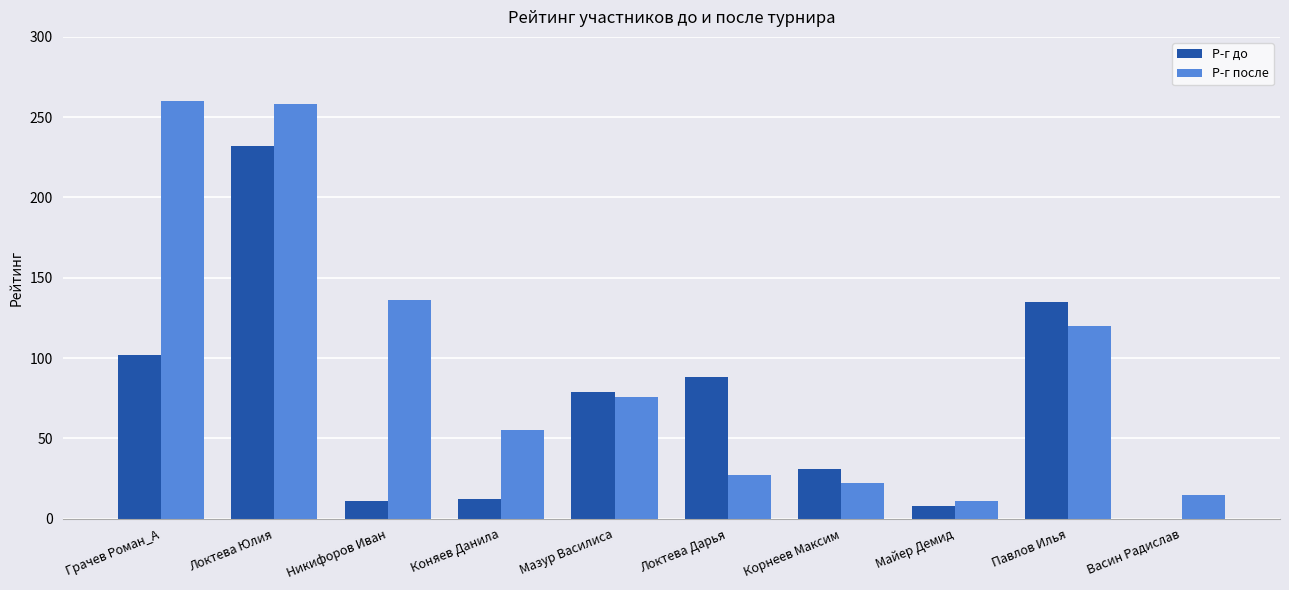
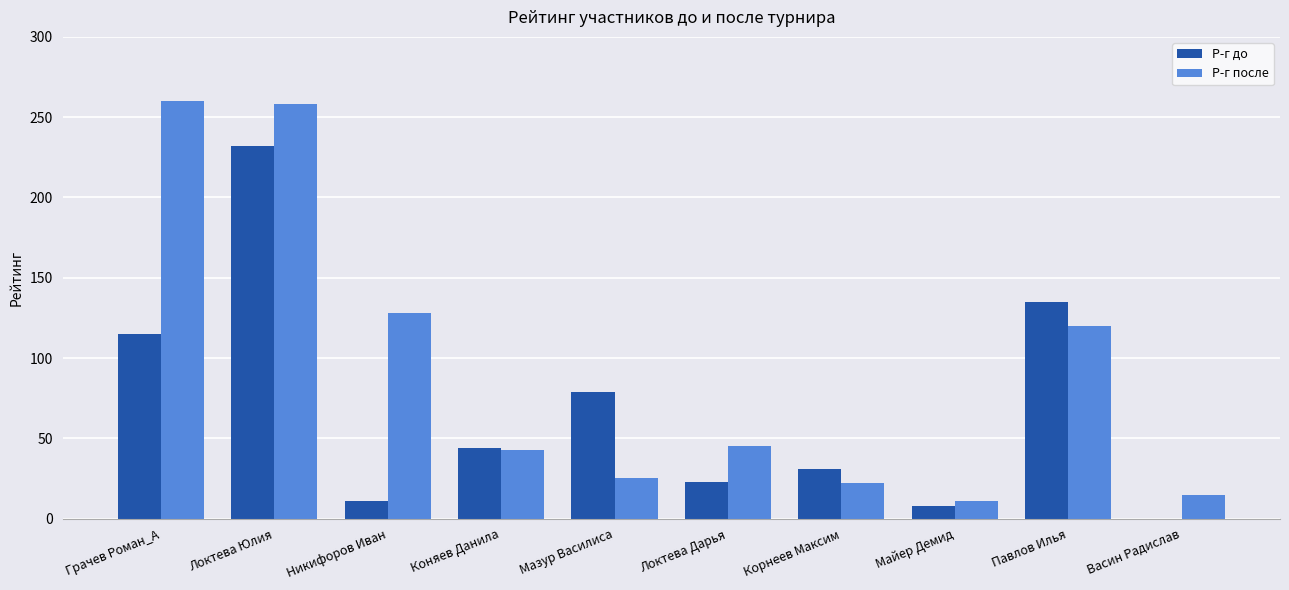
Р-г до, Грачев Роман_А: 102 -> 115
Р-г после, Никифоров Иван: 136 -> 128
Р-г до, Коняев Данила: 12 -> 44
Р-г после, Коняев Данила: 55 -> 43
Р-г после, Мазур Василиса: 76 -> 25
Р-г до, Локтева Дарья: 88 -> 23
Р-г после, Локтева Дарья: 27 -> 45
